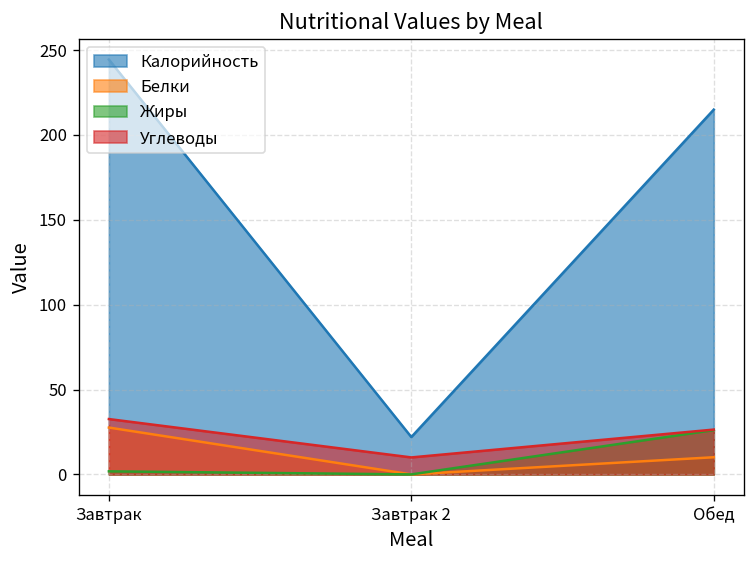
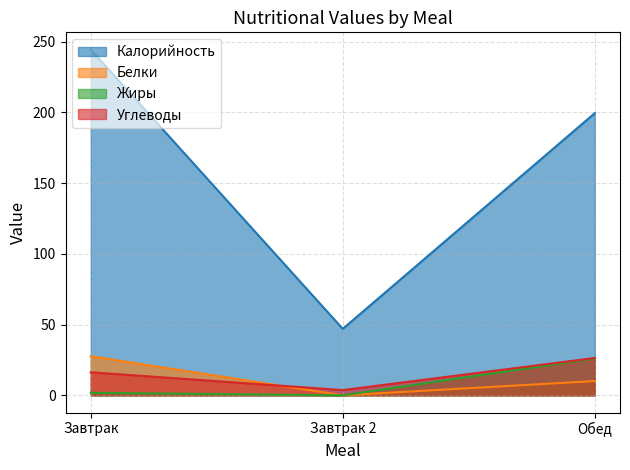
Углеводы, Завтрак: 33 -> 16
Калорийность, Завтрак 2: 22 -> 47
Углеводы, Завтрак 2: 10 -> 4
Калорийность, Обед: 215 -> 200
